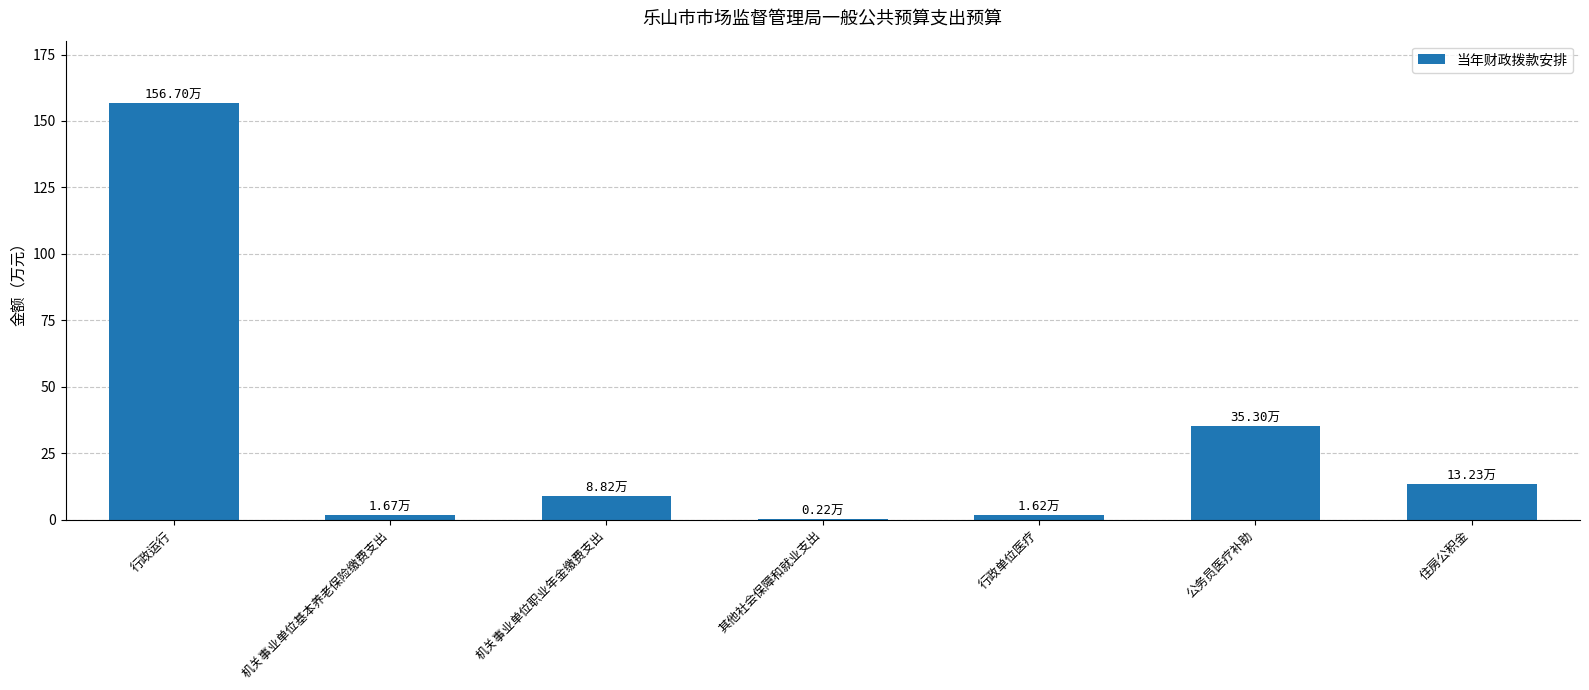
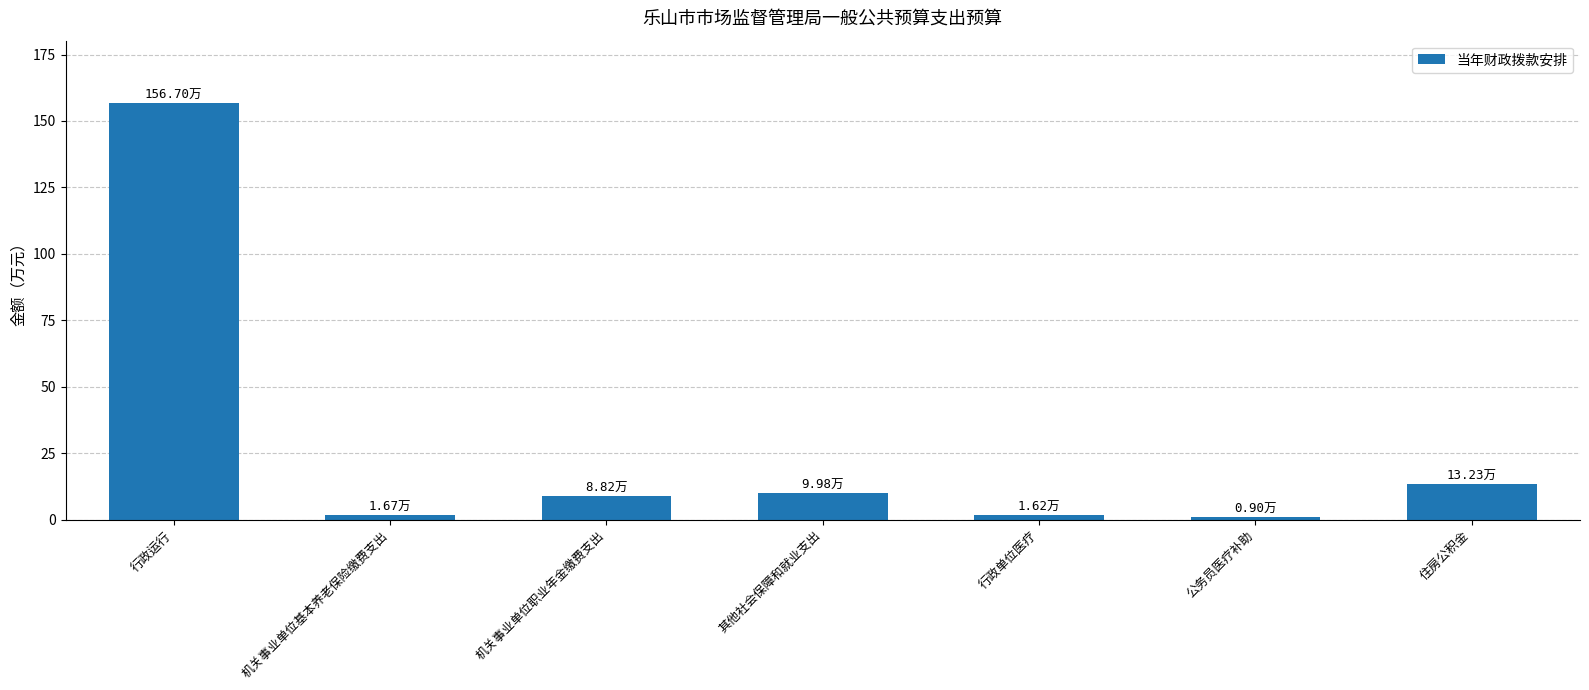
其他社会保障和就业支出: 0.22万 -> 9.98万
公务员医疗补助: 35.30万 -> 0.90万
